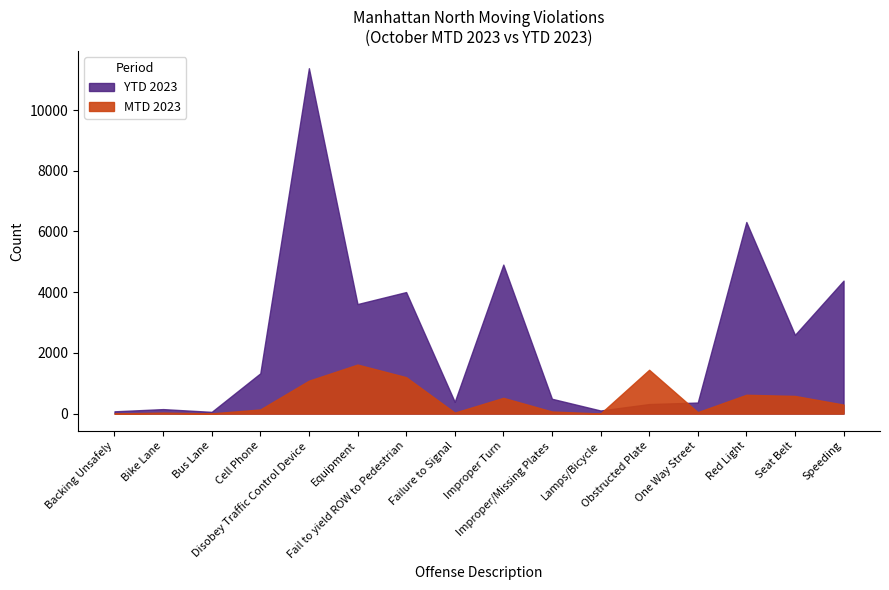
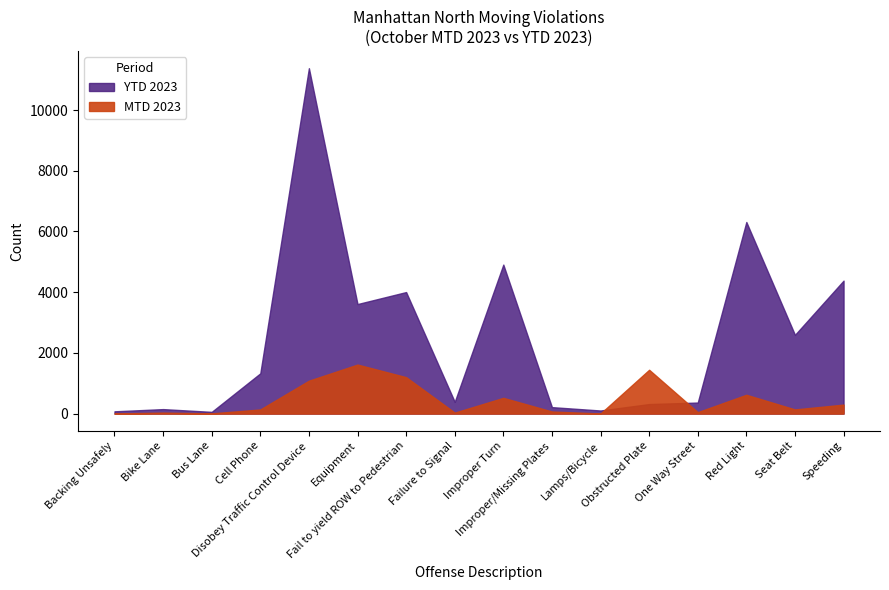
YTD 2023, Improper/Missing Plates: 500 -> 200
MTD 2023, Seat Belt: 600 -> 100
